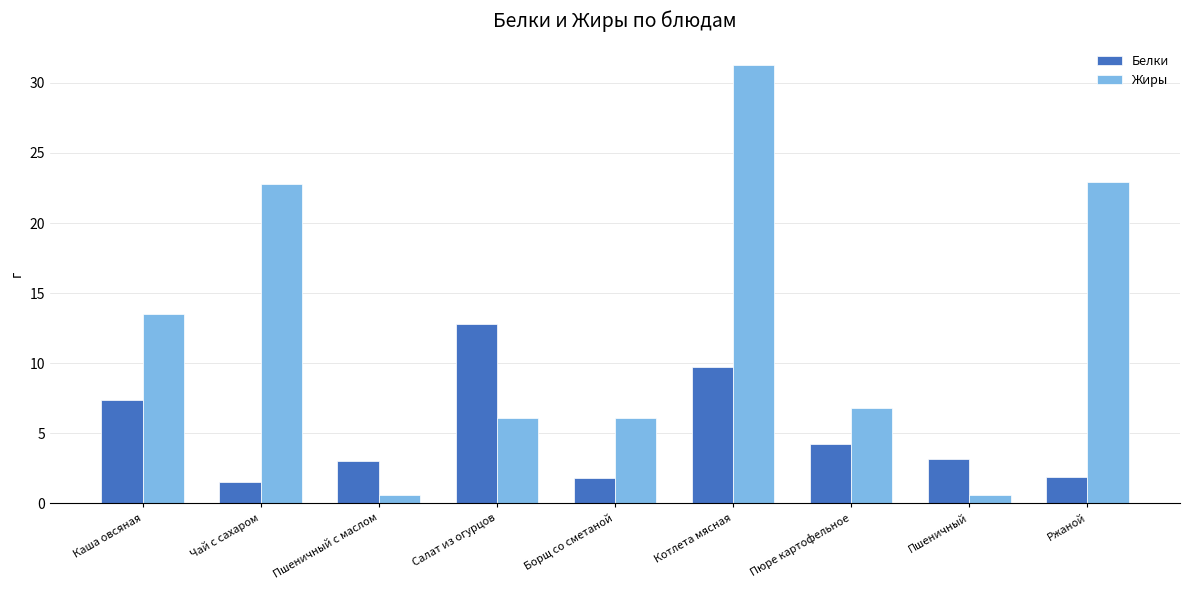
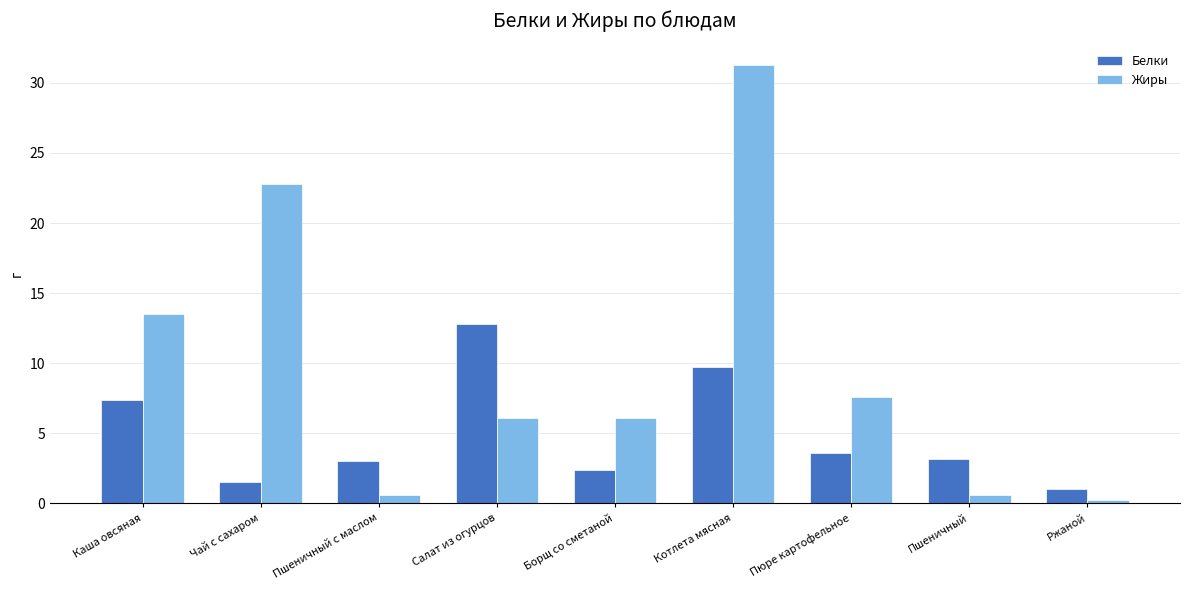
Белки, Борщ со сметаной: 1.8 -> 2.4
Белки, Пюре картофельное: 4.3 -> 3.6
Жиры, Пюре картофельное: 6.8 -> 7.6
Белки, Ржаной: 1.9 -> 1.1
Жиры, Ржаной: 22.9 -> 0.3
